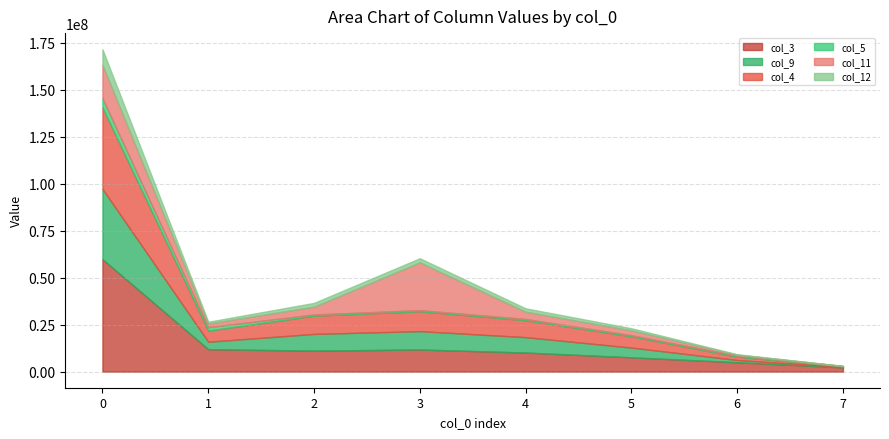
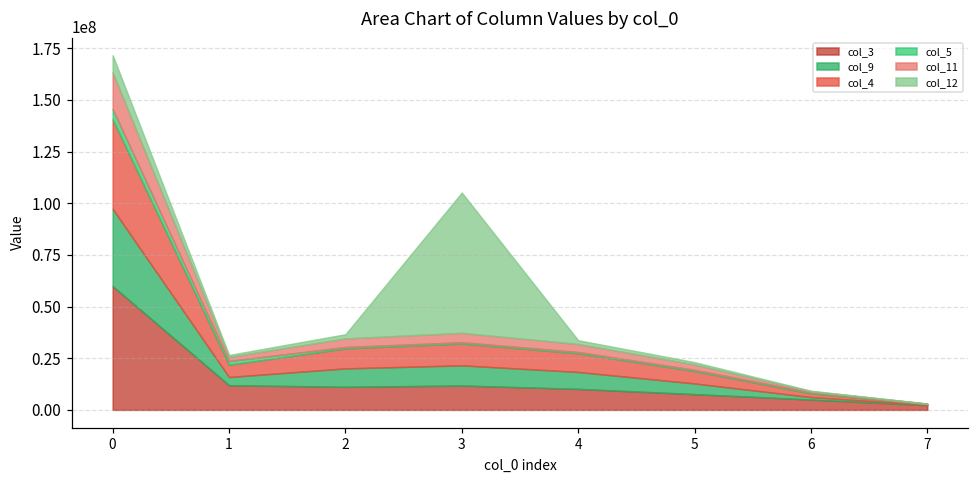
col_11, 3: 25000000 -> 5000000
col_12, 3: 2000000 -> 68000000
